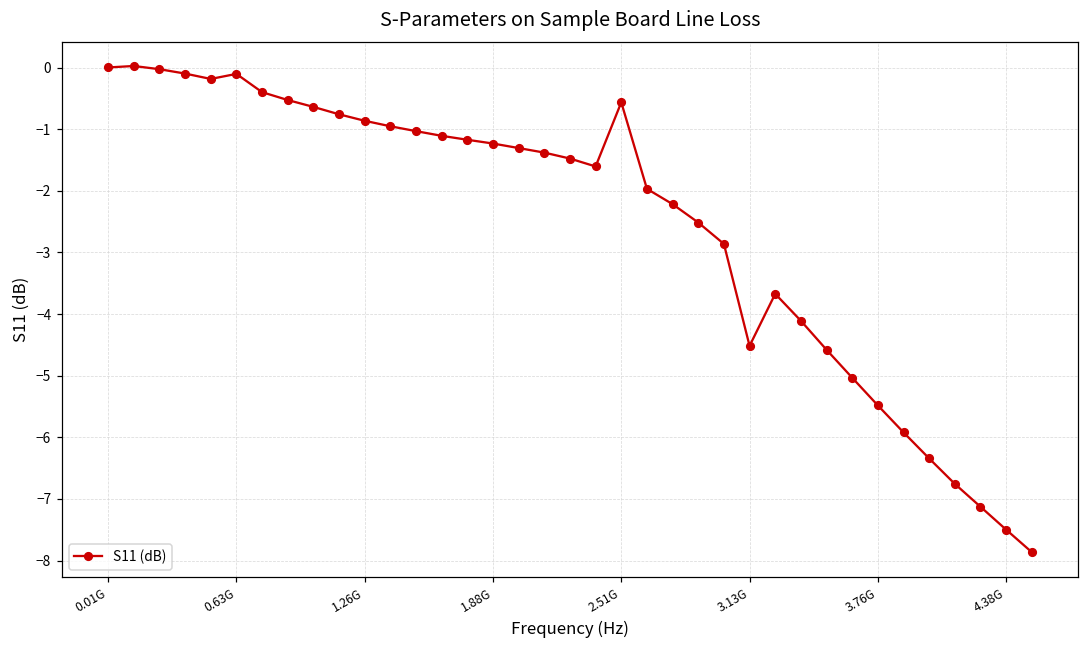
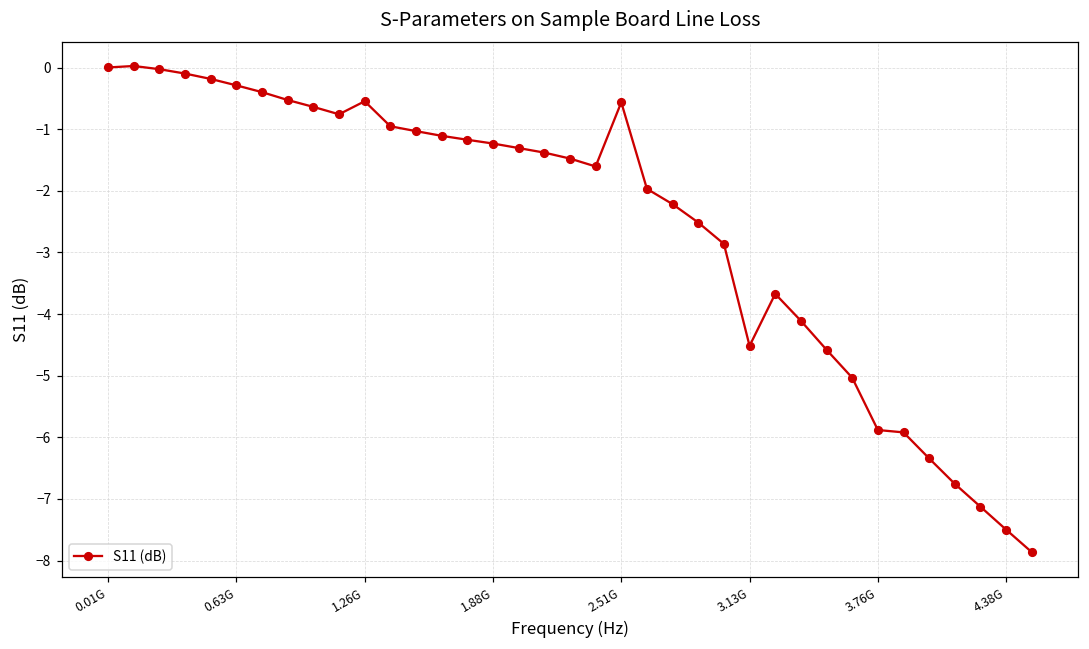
0.63G: -0.1 -> -0.3
1.26G: -0.9 -> -0.5
3.76G: -5.5 -> -5.9
